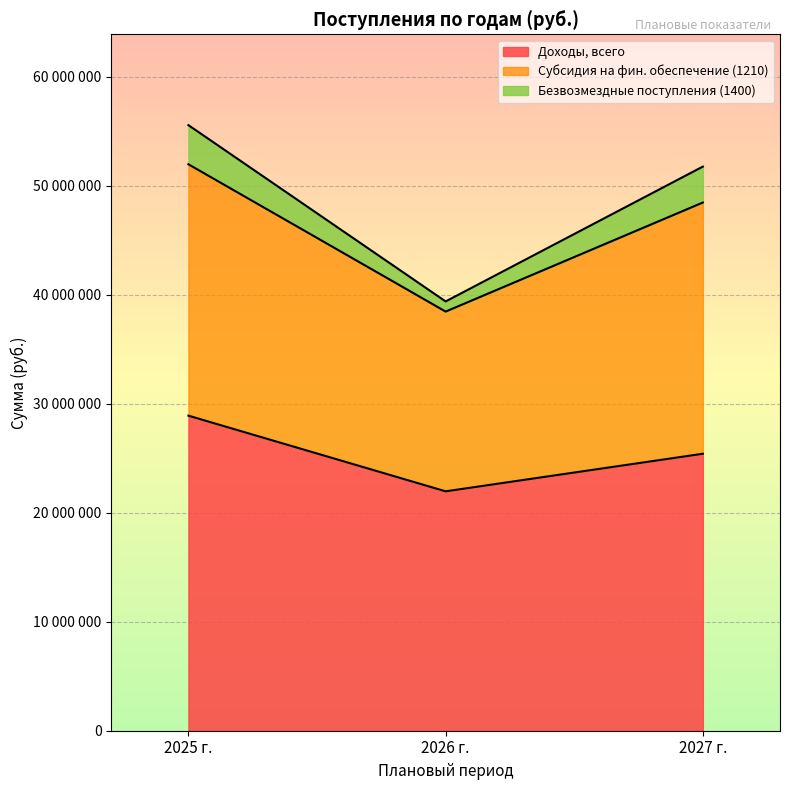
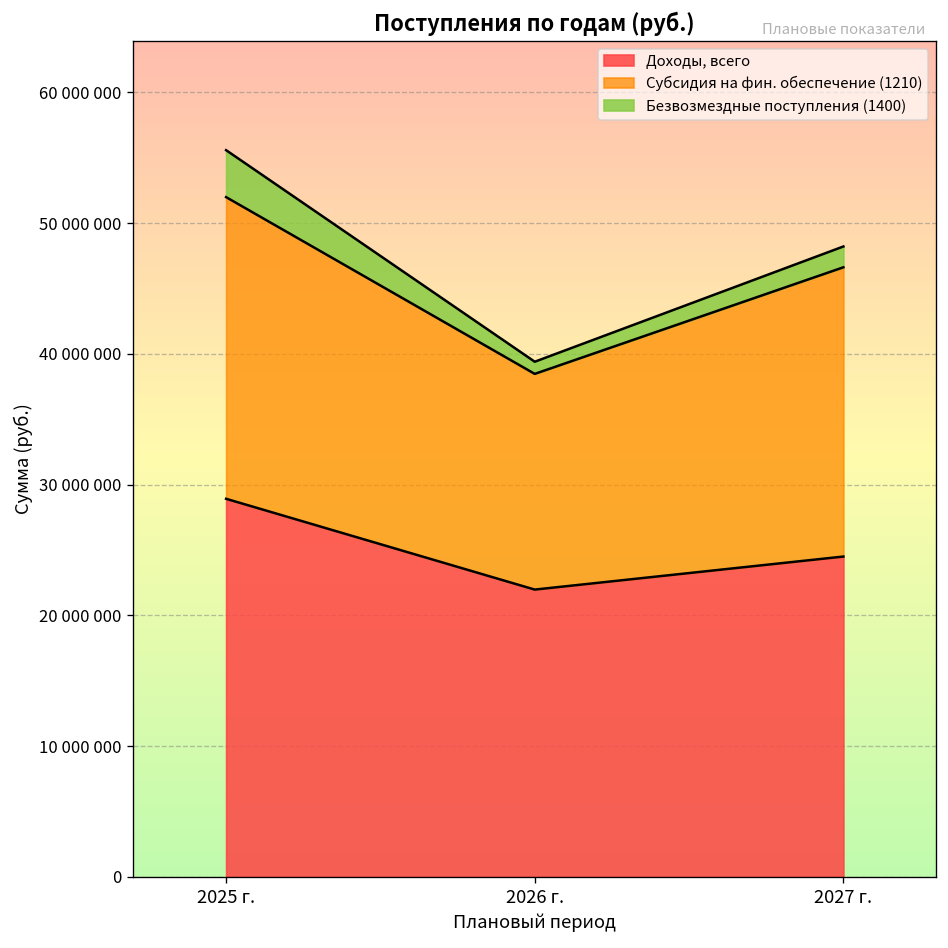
Доходы, всего, 2027 г.: 25400000 -> 24500000
Субсидия на фин. обеспечение (1210), 2027 г.: 23100000 -> 22100000
Безвозмездные поступления (1400), 2027 г.: 3300000 -> 1600000
